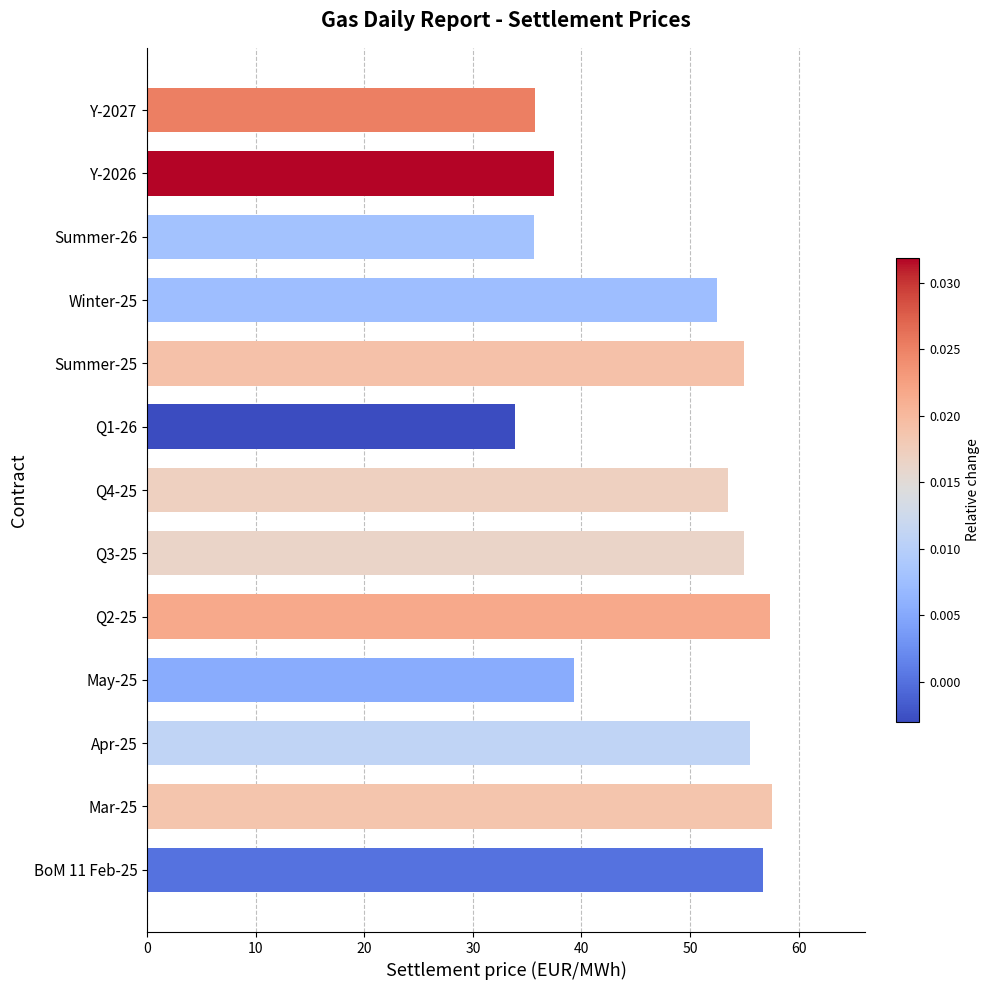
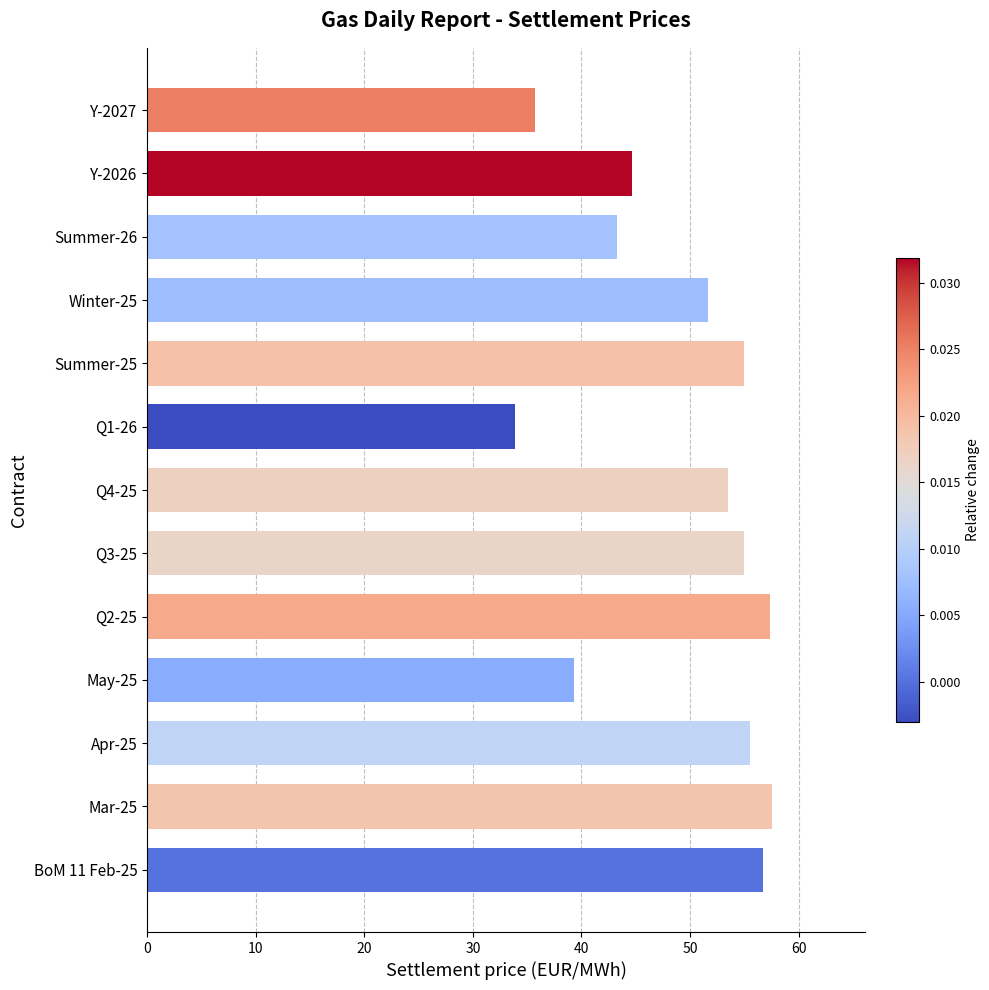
Y-2026: 37.5 -> 44.7
Summer-26: 35.6 -> 43.2
Winter-25: 52.5 -> 51.7
